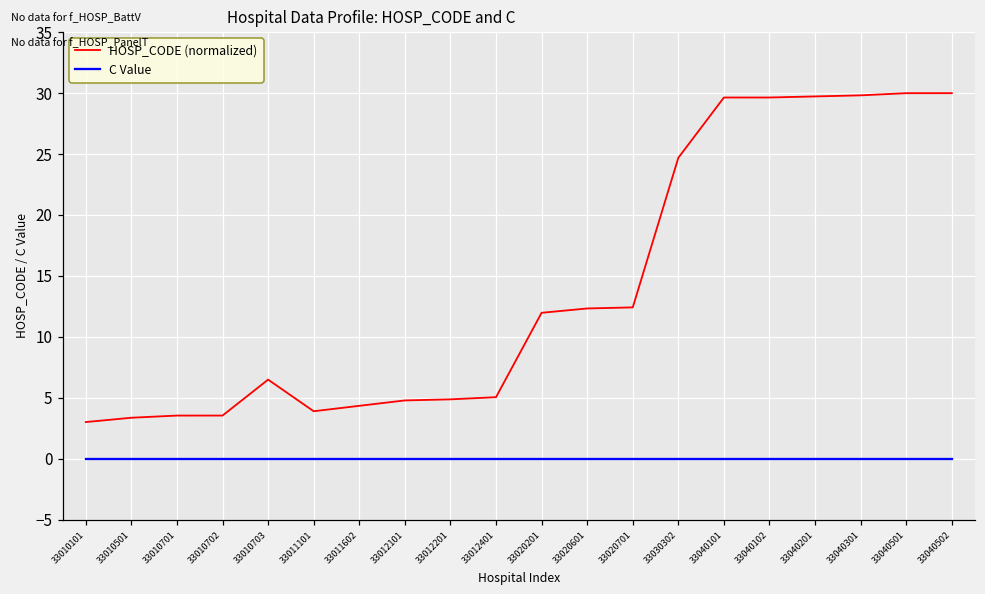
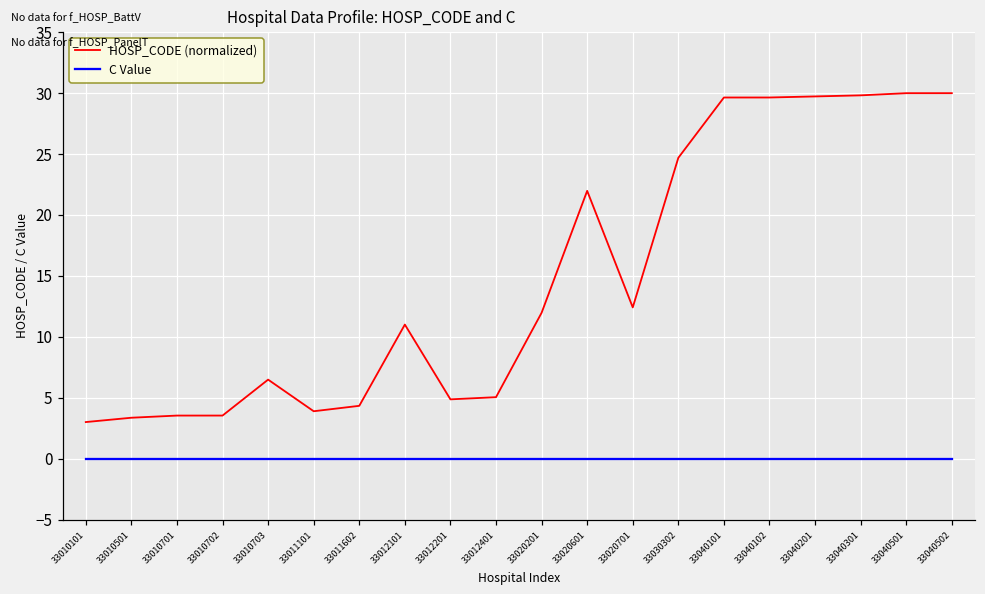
HOSP_CODE (normalized), 33012101: 4.8 -> 11.0
HOSP_CODE (normalized), 33020601: 12.3 -> 22.0
